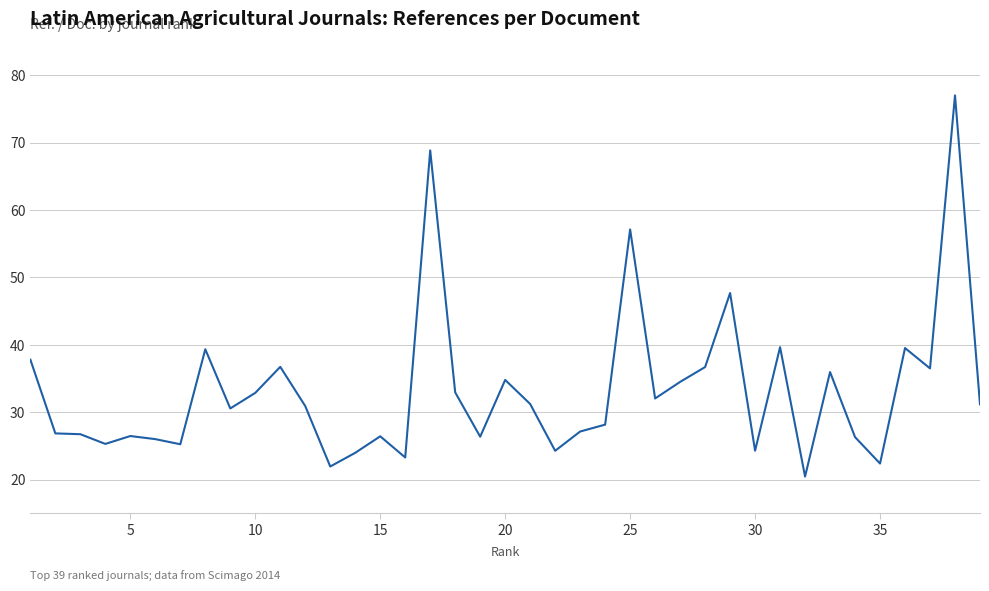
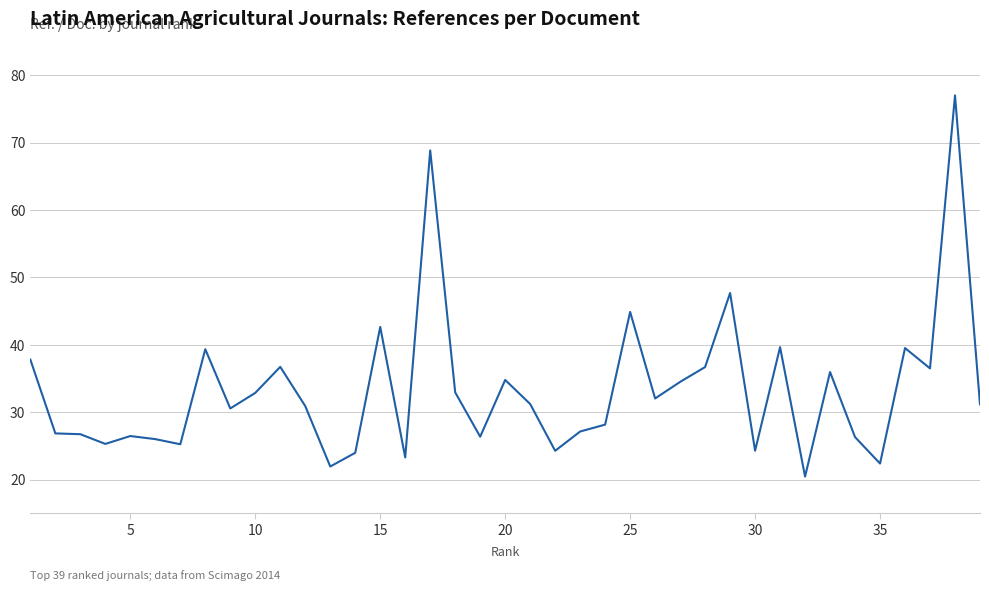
15: 26 -> 43
25: 57 -> 45
